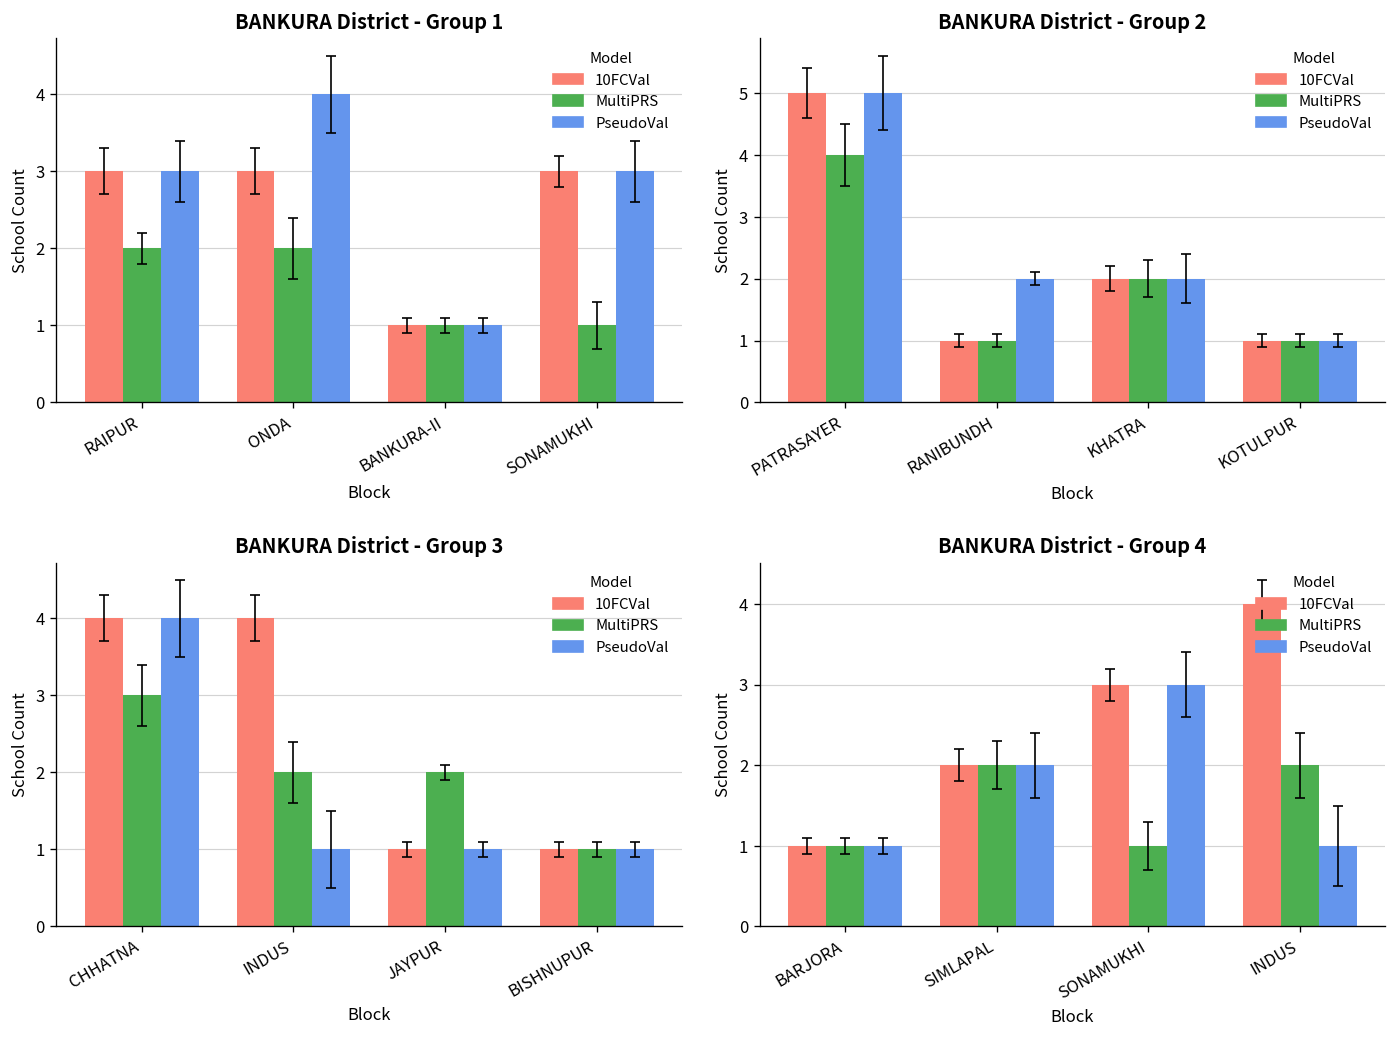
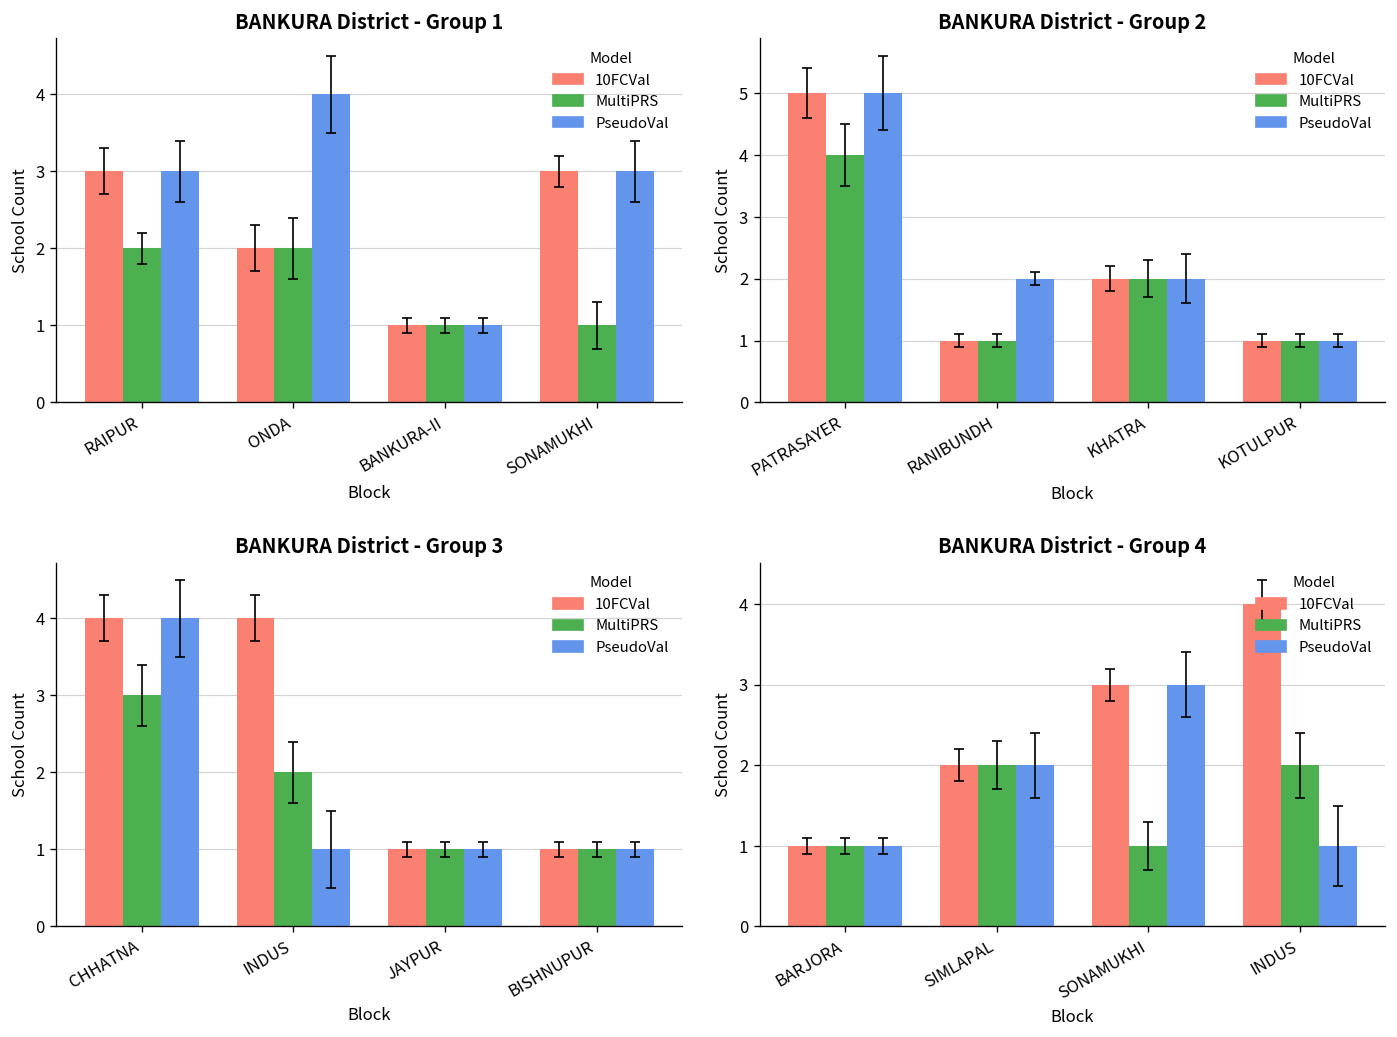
BANKURA District - Group 1, 10FCVal, ONDA: 3 -> 2
BANKURA District - Group 3, MultiPRS, JAYPUR: 2 -> 1
